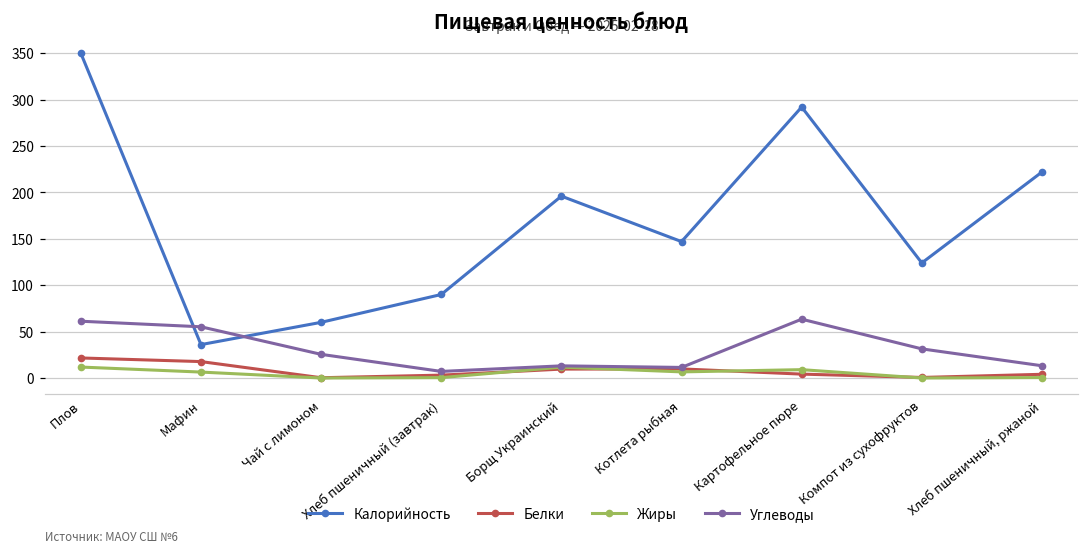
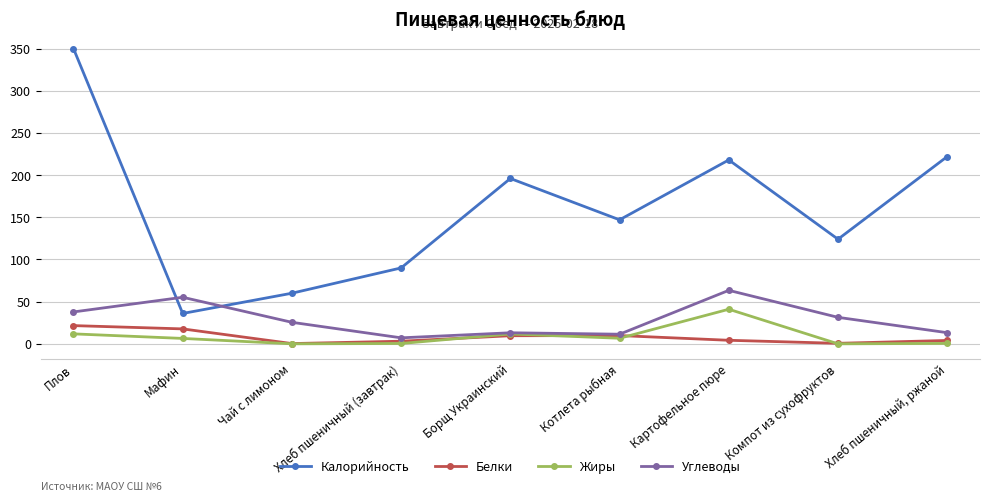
Углеводы, Плов: 60 -> 40
Калорийность, Картофельное пюре: 290 -> 220
Жиры, Картофельное пюре: 10 -> 40
